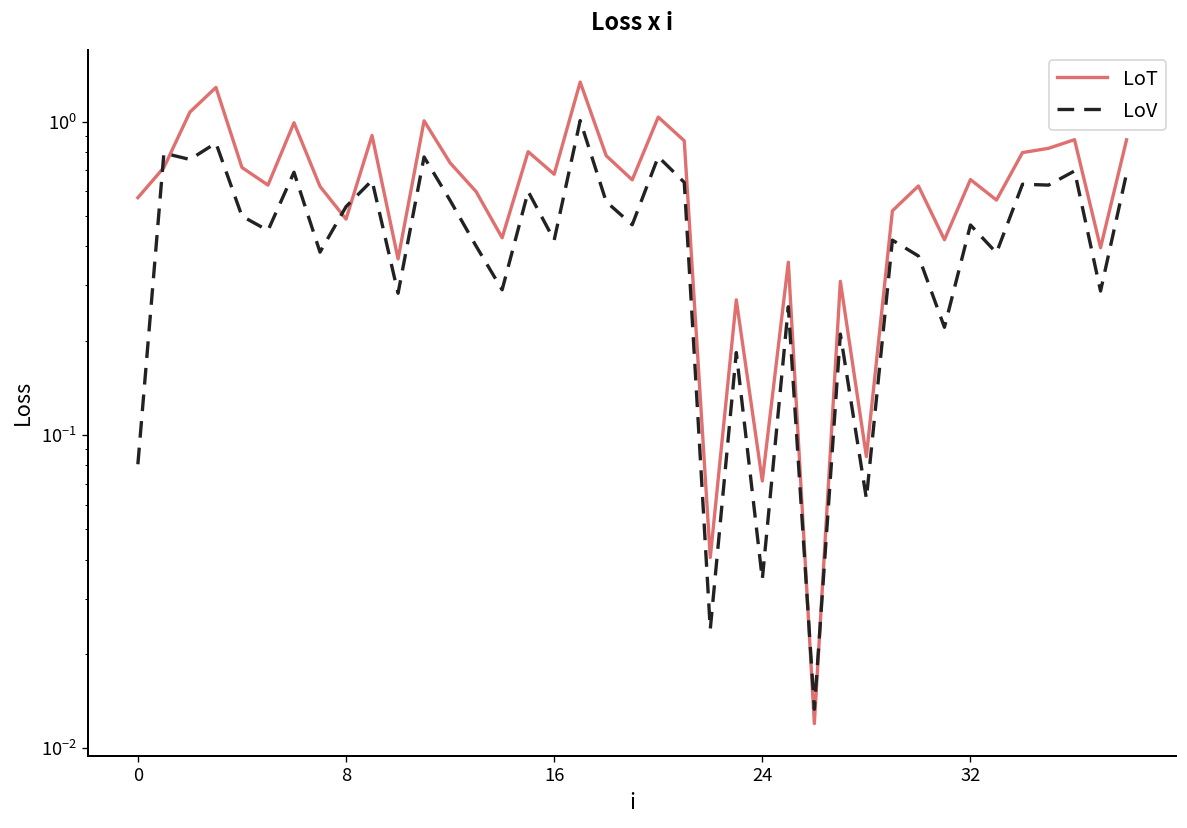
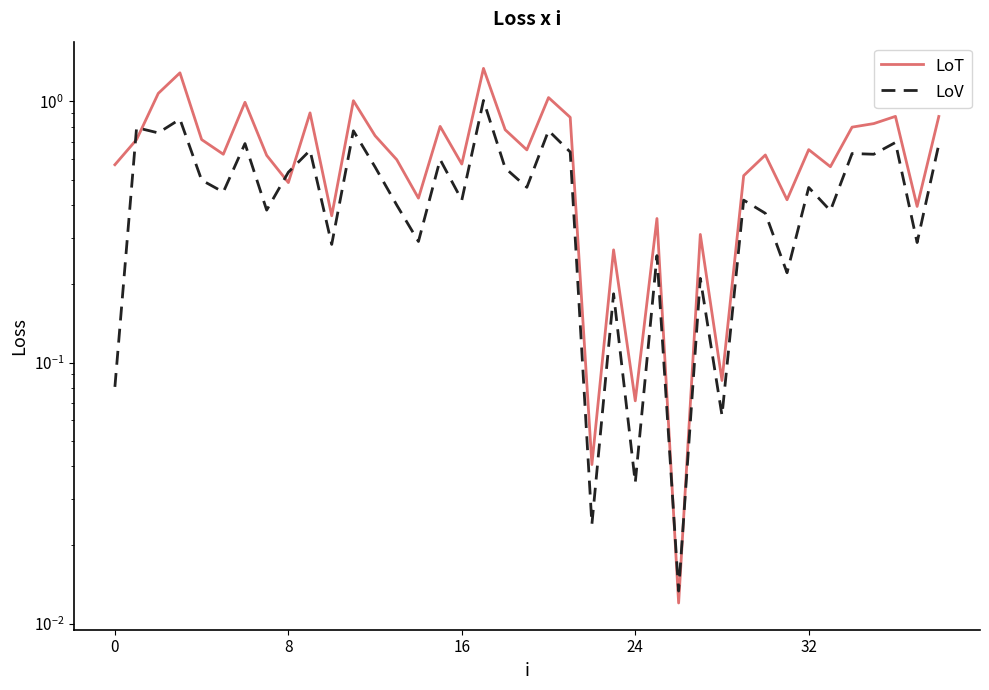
LoT, 16: 0.68 -> 0.58
